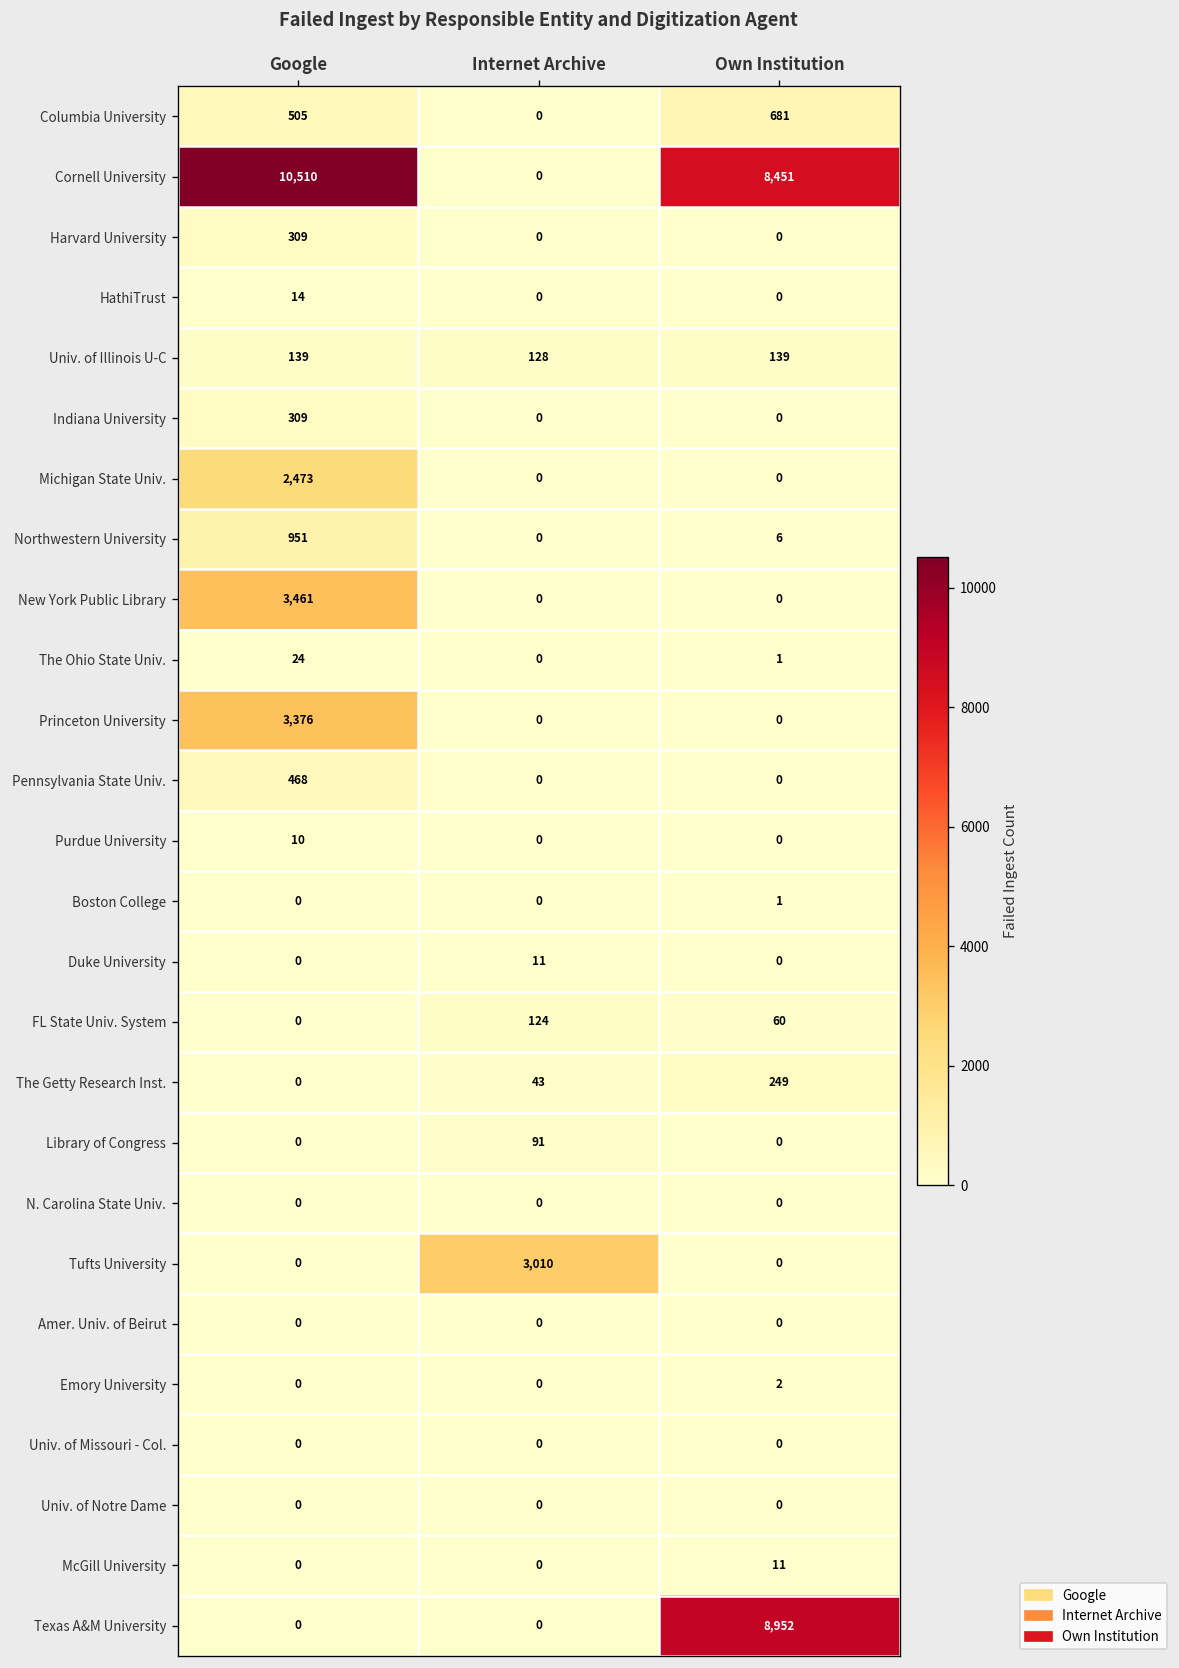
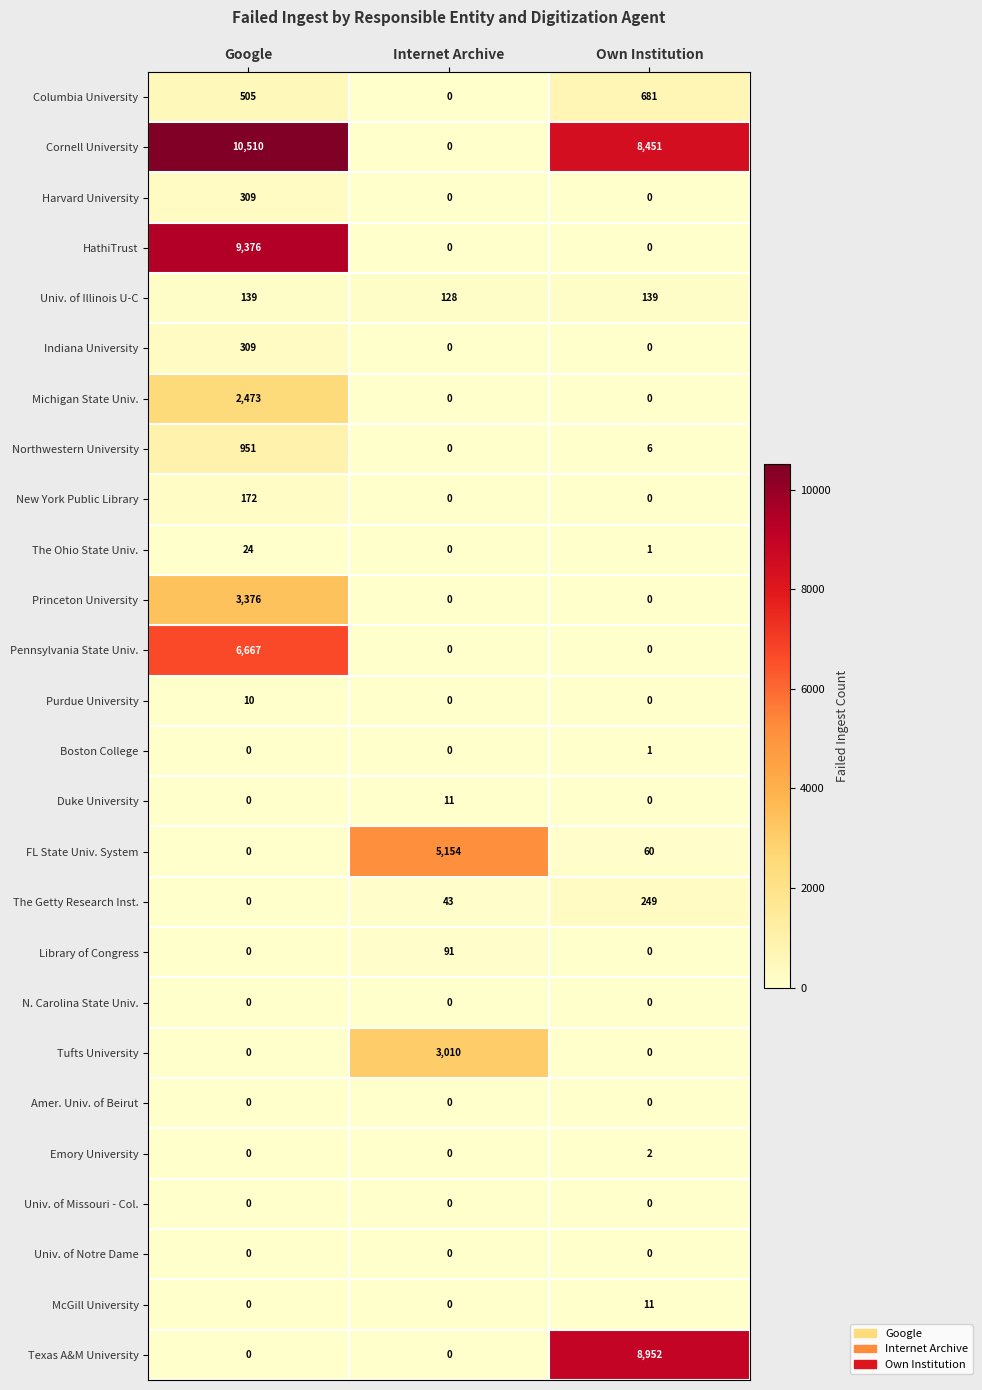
HathiTrust, Google: 14 -> 9,376
New York Public Library, Google: 3,461 -> 172
Pennsylvania State Univ., Google: 468 -> 6,667
FL State Univ. System, Internet Archive: 124 -> 5,154
